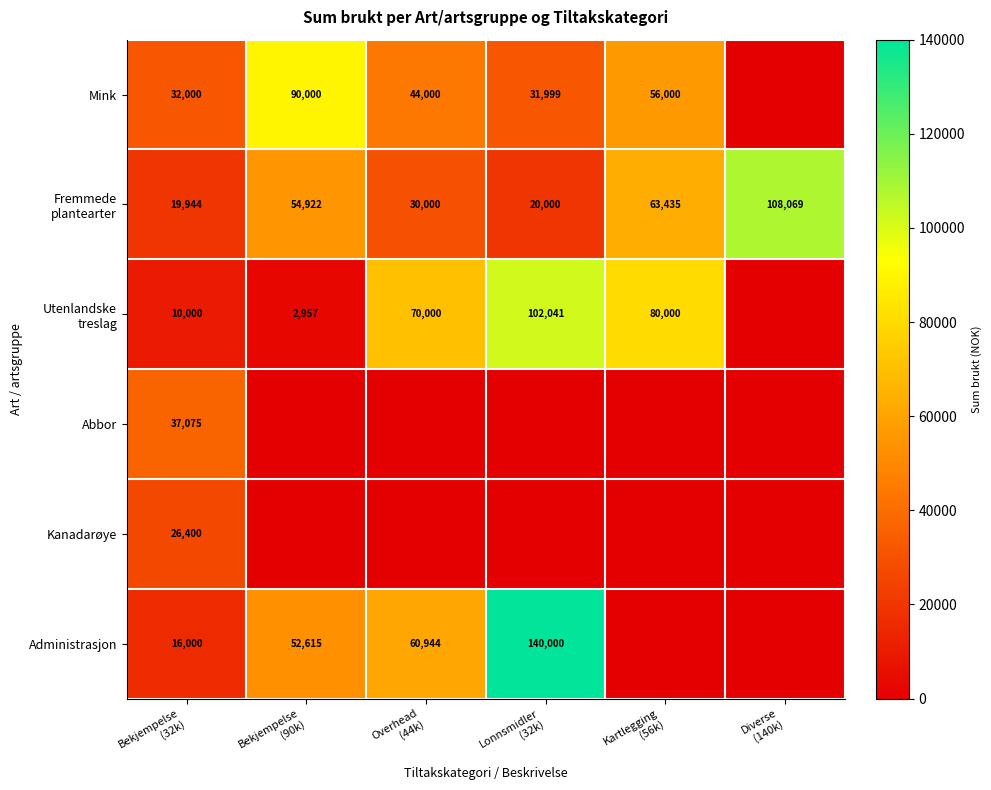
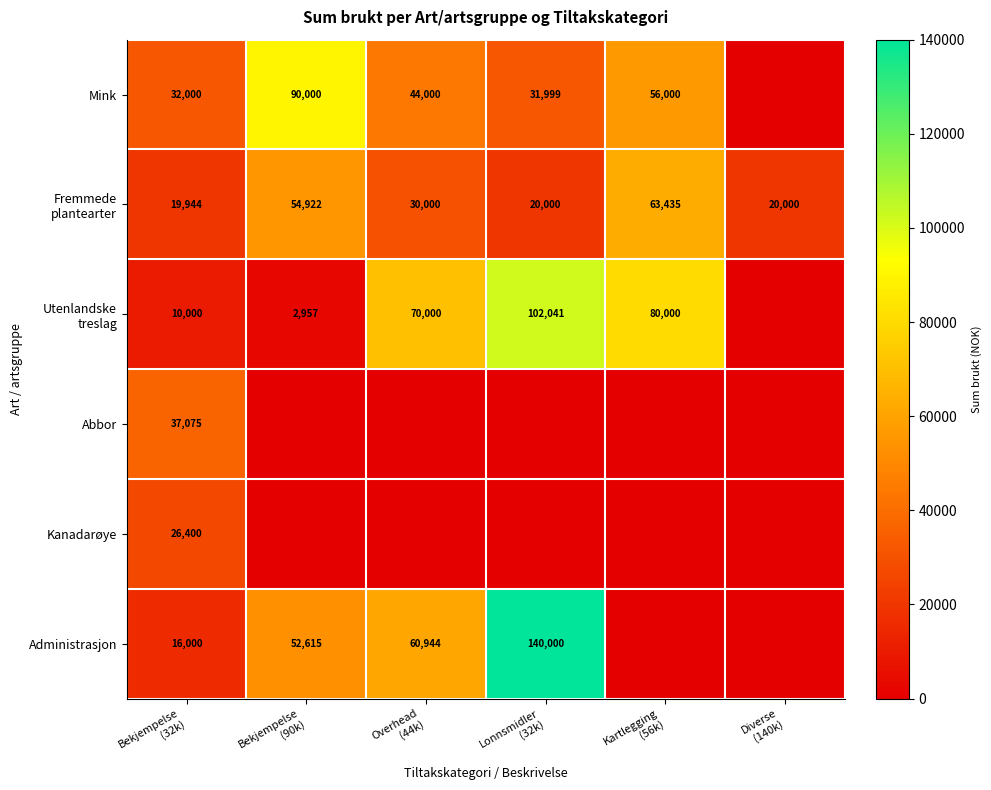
Fremmede plantearter, Diverse (140k): 108,069 -> 20,000
